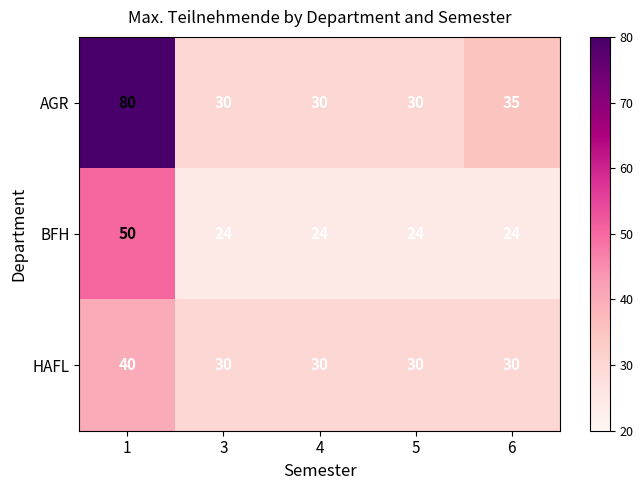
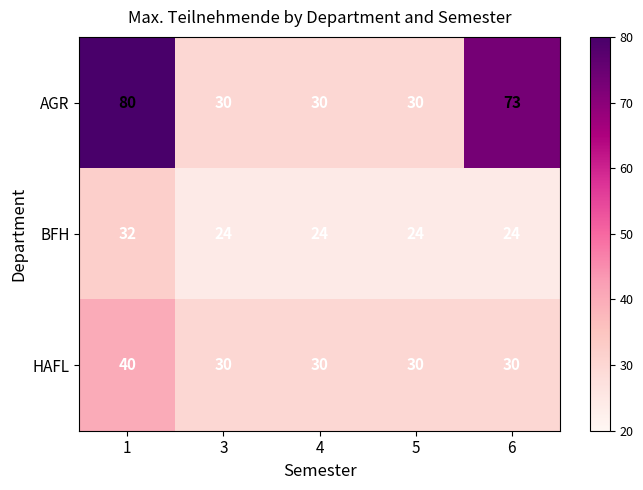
AGR, 6: 35 -> 73
BFH, 1: 50 -> 32
